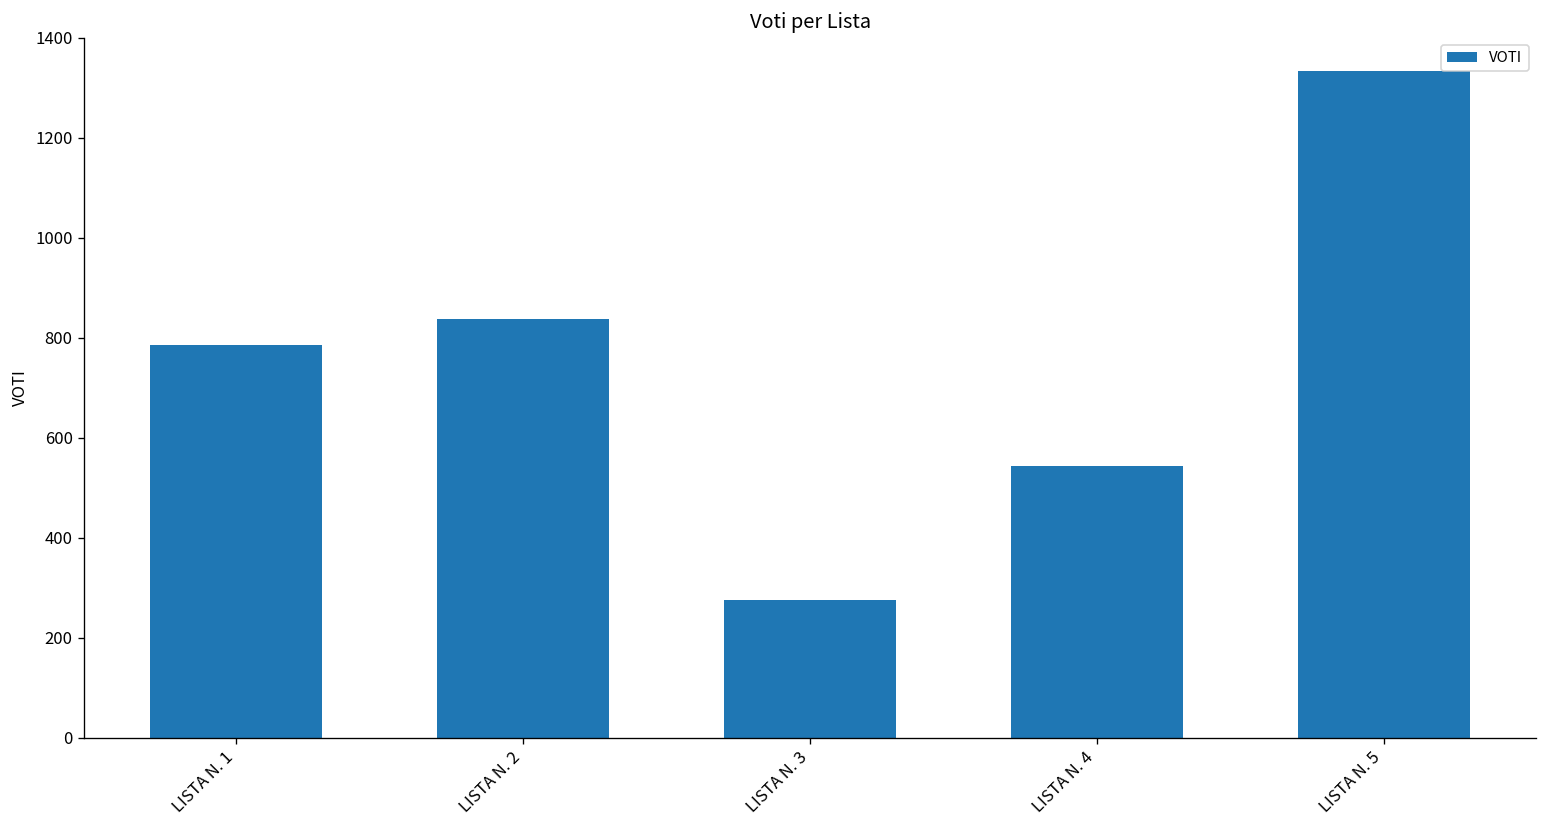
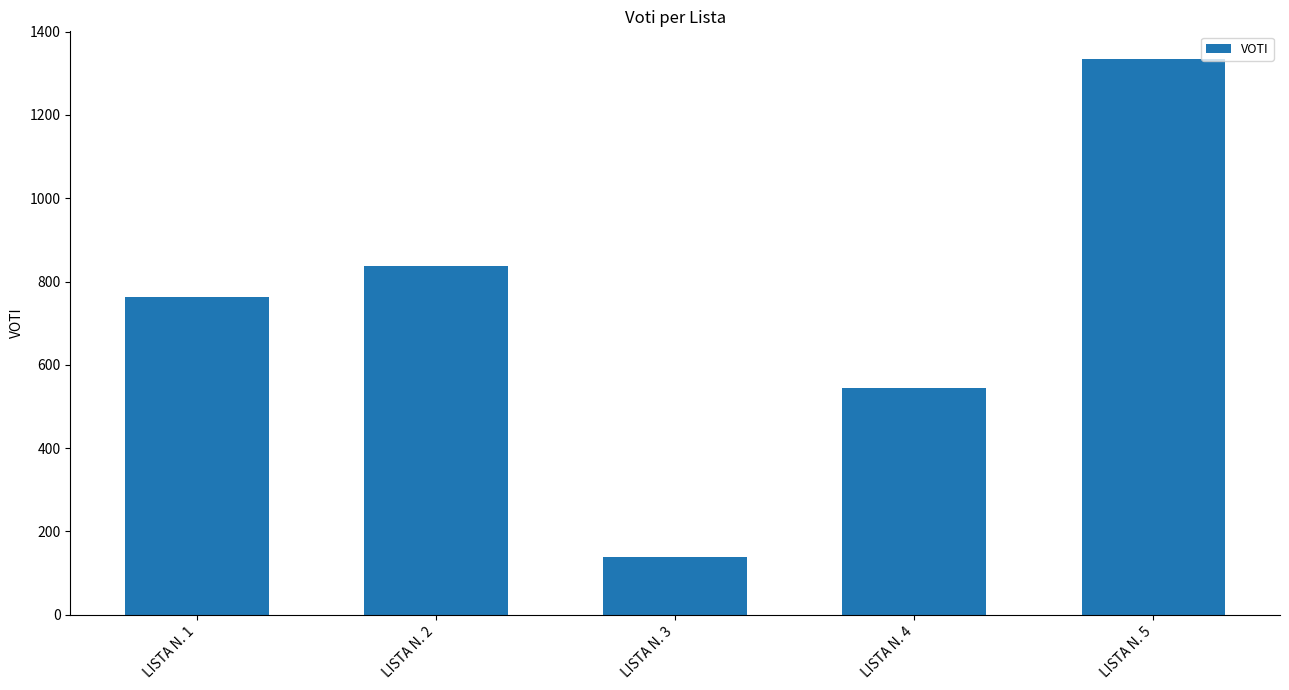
LISTA N. 1: 790 -> 760
LISTA N. 3: 280 -> 140
